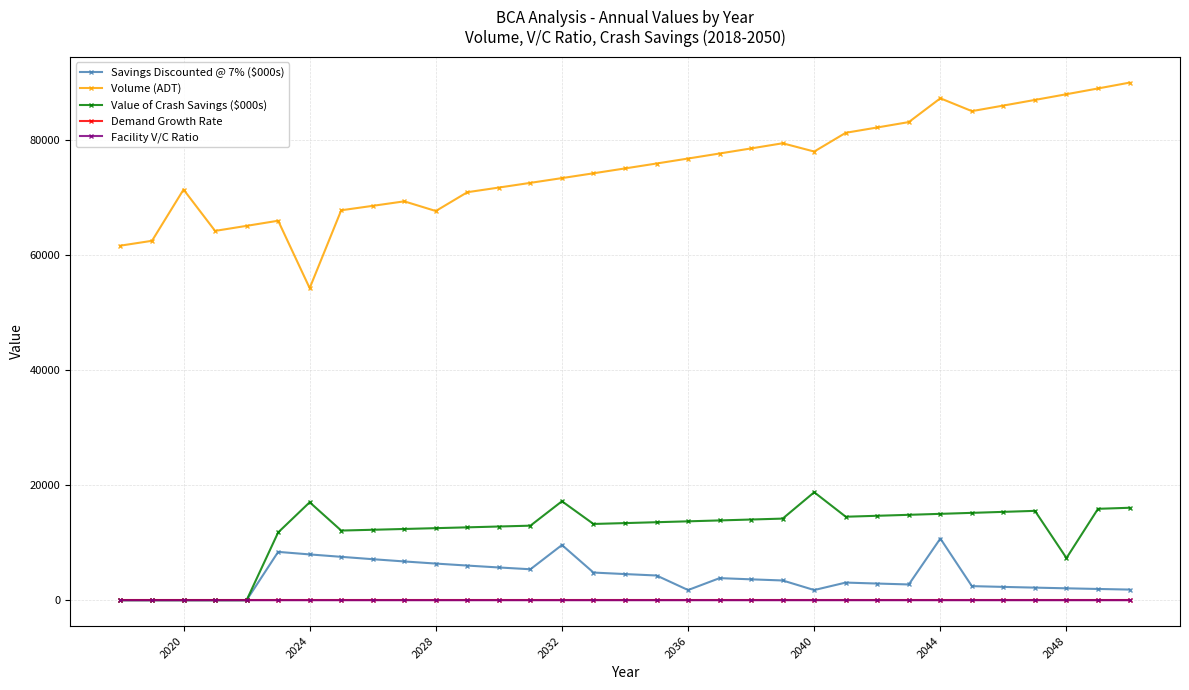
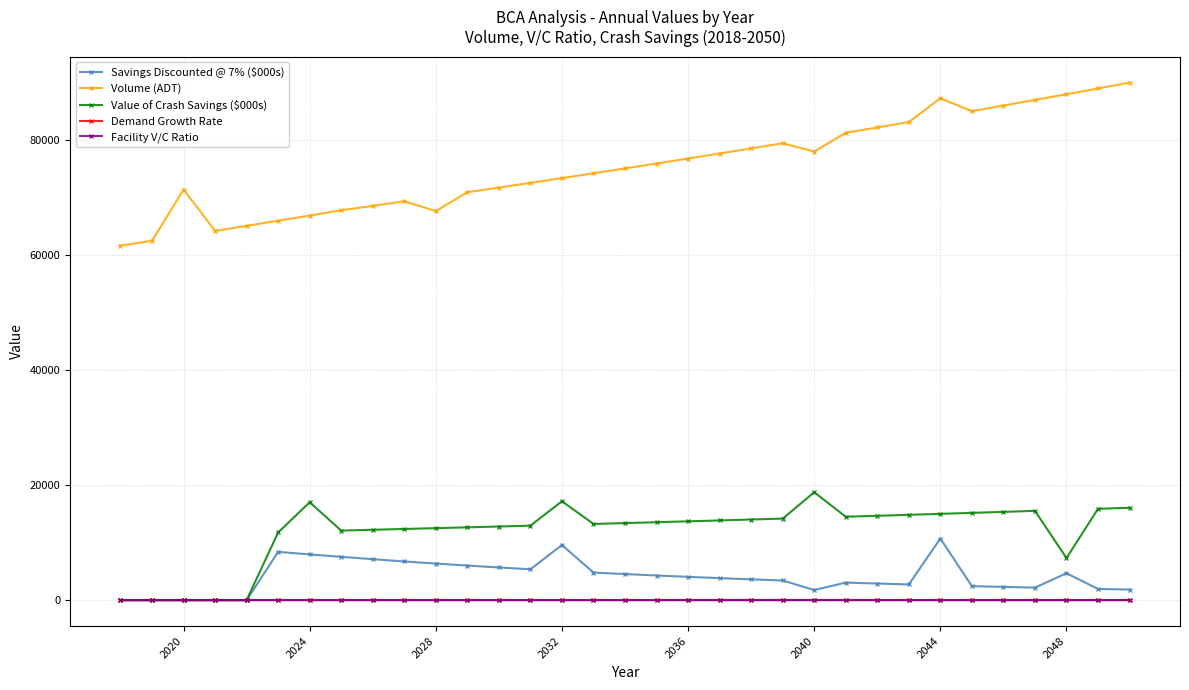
Volume (ADT), 2024: 54000 -> 67000
Savings Discounted @ 7% ($000s), 2036: 2000 -> 4000
Savings Discounted @ 7% ($000s), 2048: 2000 -> 5000
